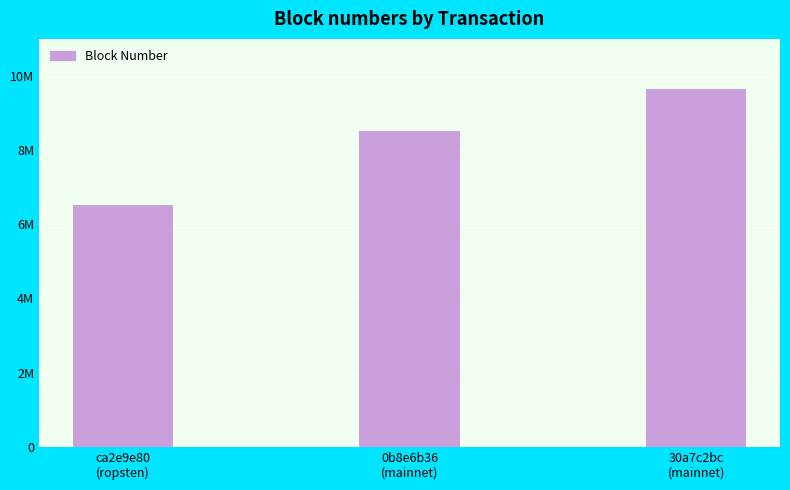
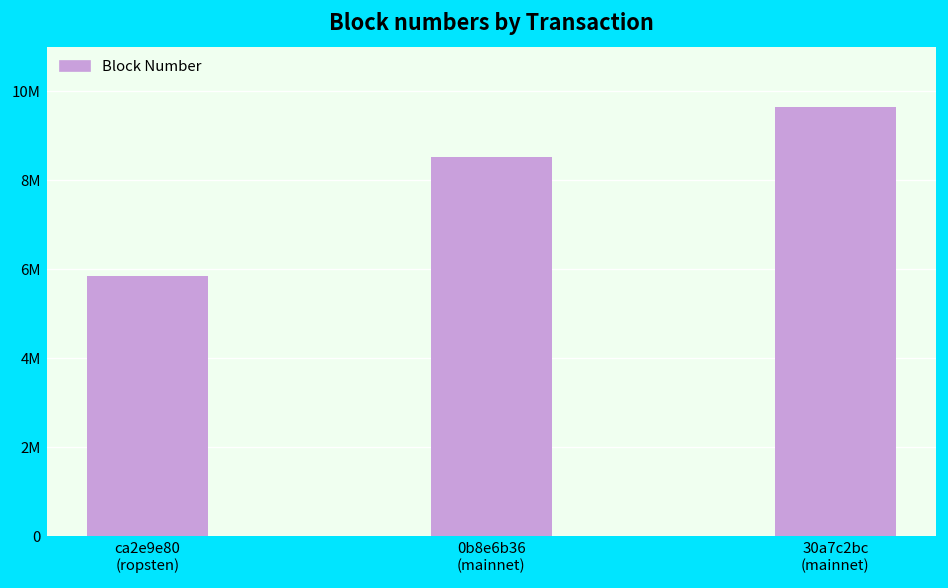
ca2e9e80 (ropsten): 6500000 -> 5800000
